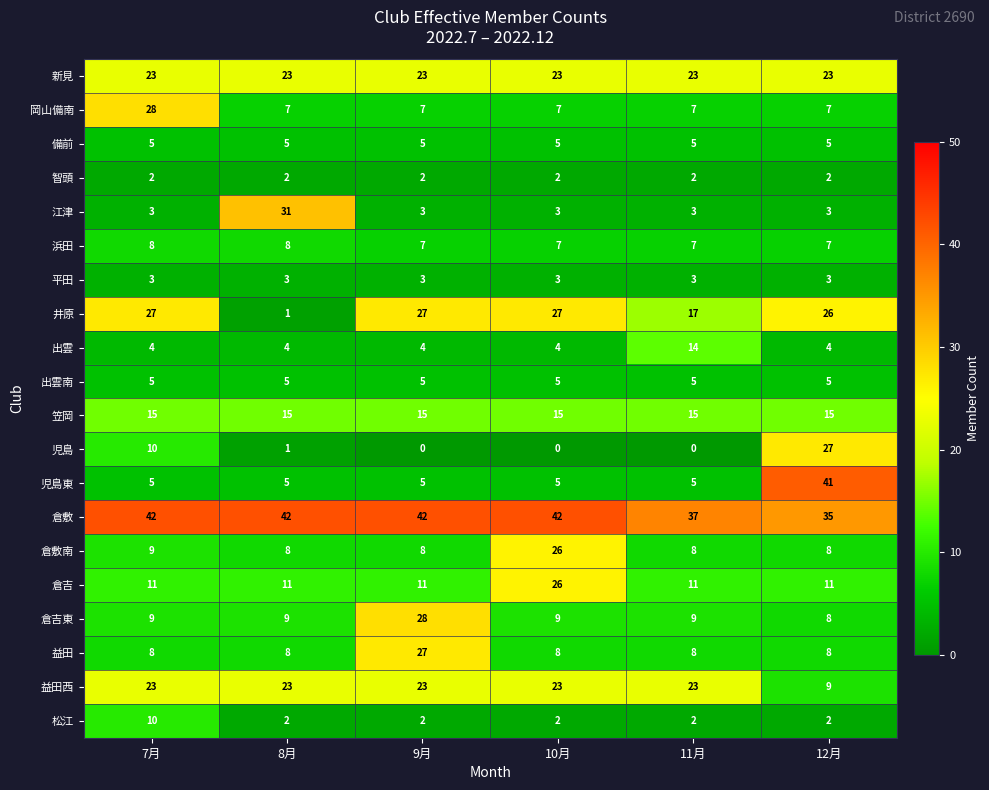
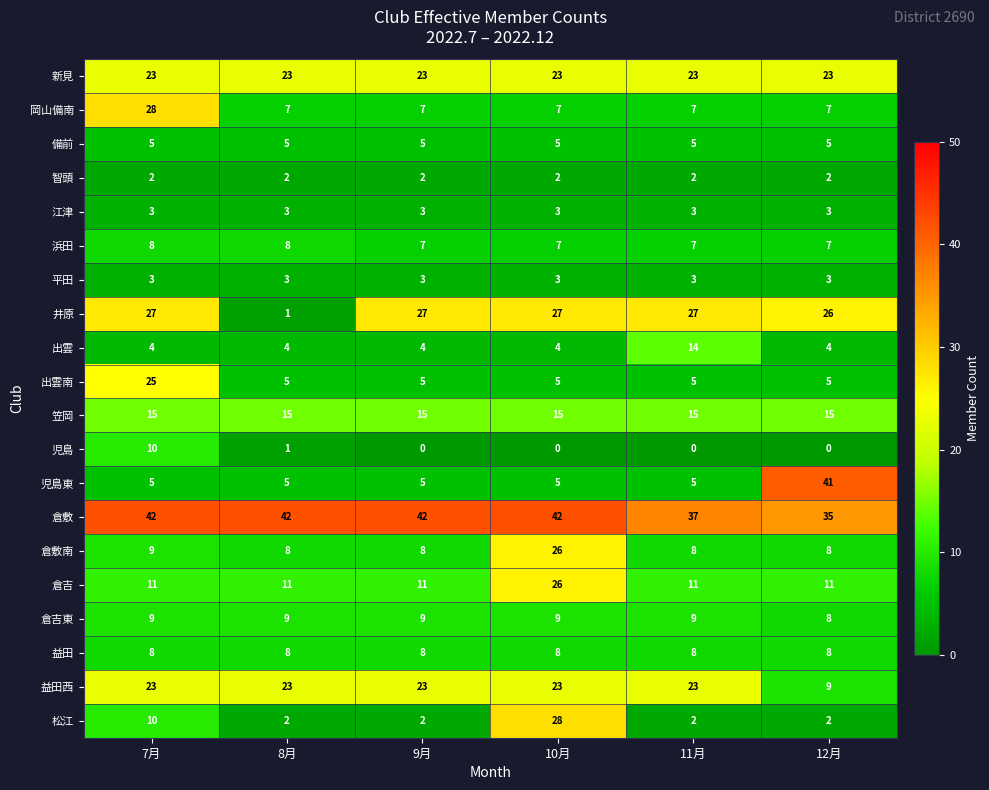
江津, 8月: 31 -> 3
井原, 11月: 17 -> 27
出雲南, 7月: 5 -> 25
児島, 12月: 27 -> 0
倉吉東, 9月: 28 -> 9
益田, 9月: 27 -> 8
松江, 10月: 2 -> 28
